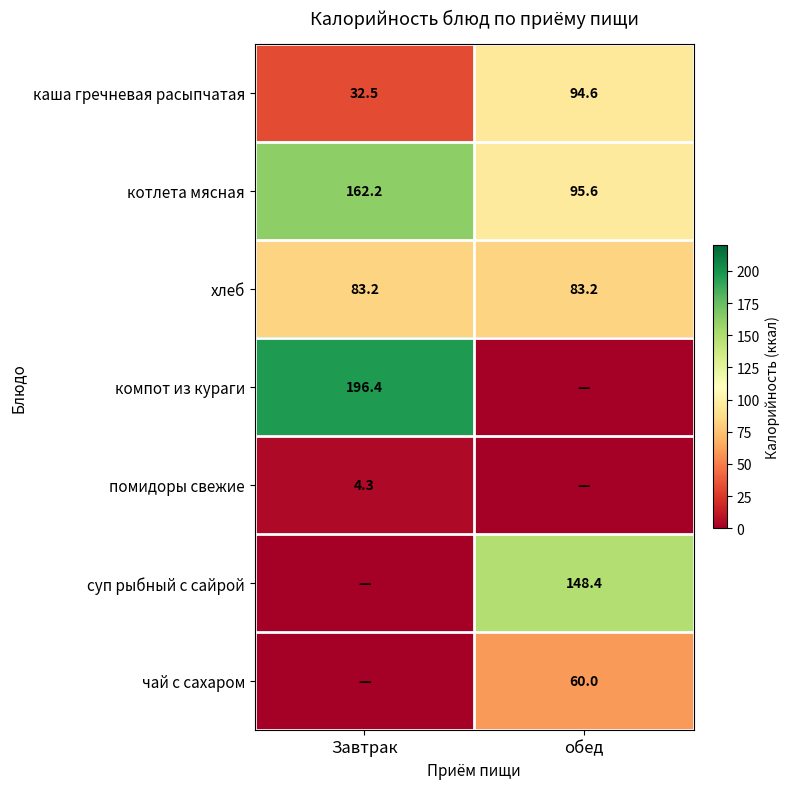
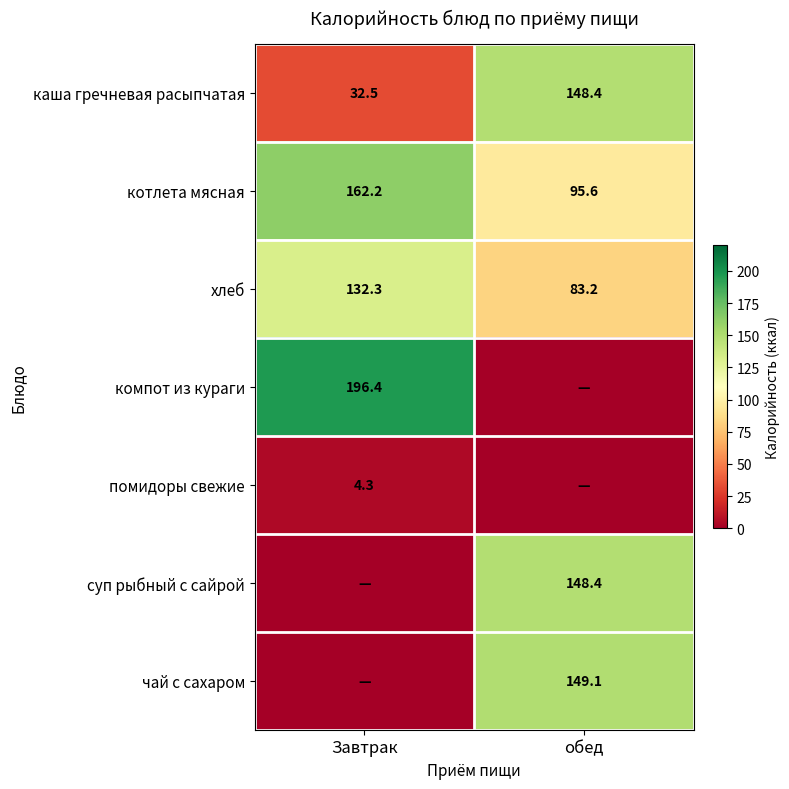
каша гречневая расыпчатая, обед: 94.6 -> 148.4
хлеб, Завтрак: 83.2 -> 132.3
чай с сахаром, обед: 60.0 -> 149.1
